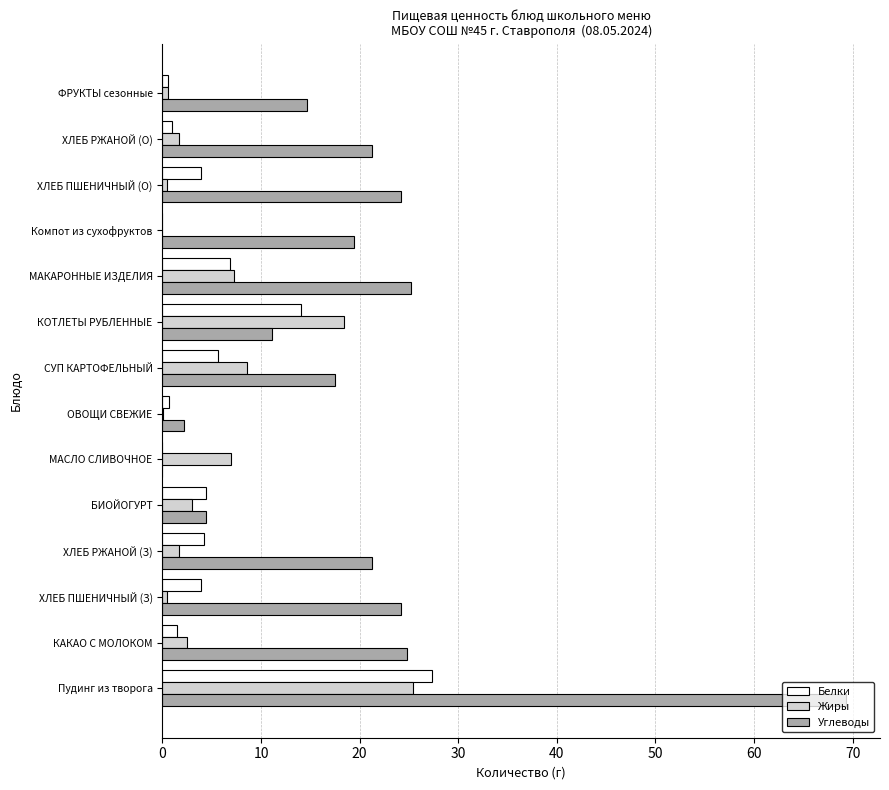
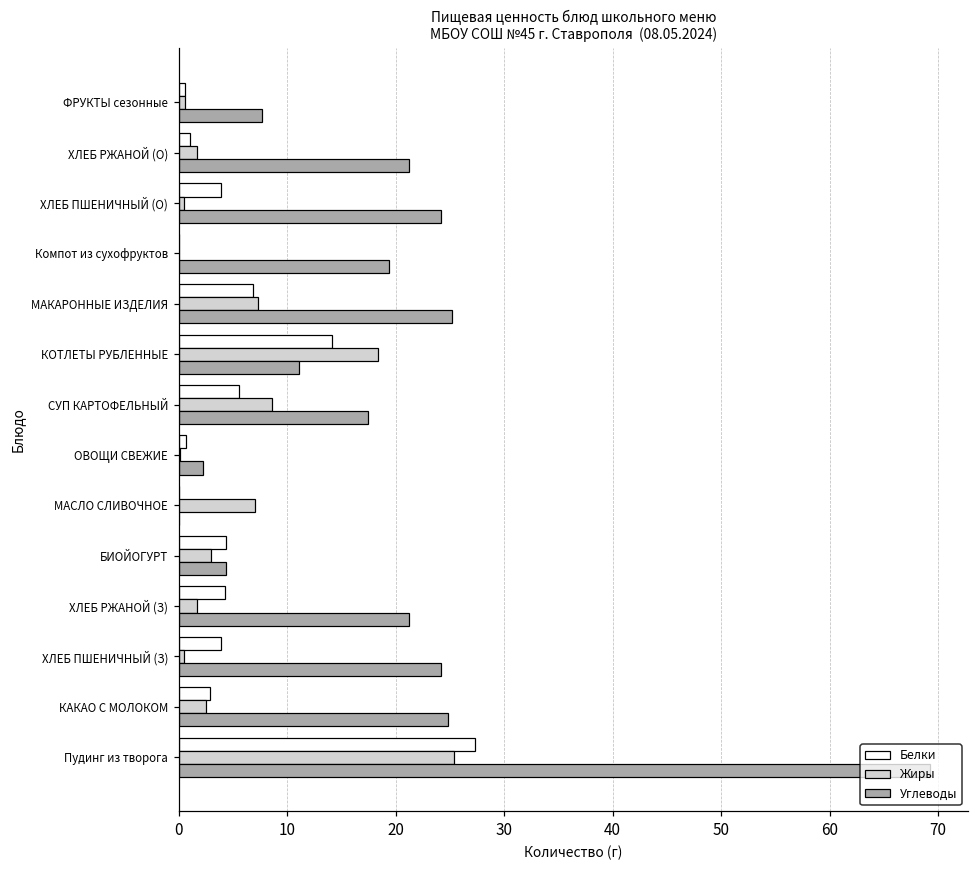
Углеводы, ФРУКТЫ сезонные: 15 -> 8
Белки, КАКАО С МОЛОКОМ: 2 -> 3
